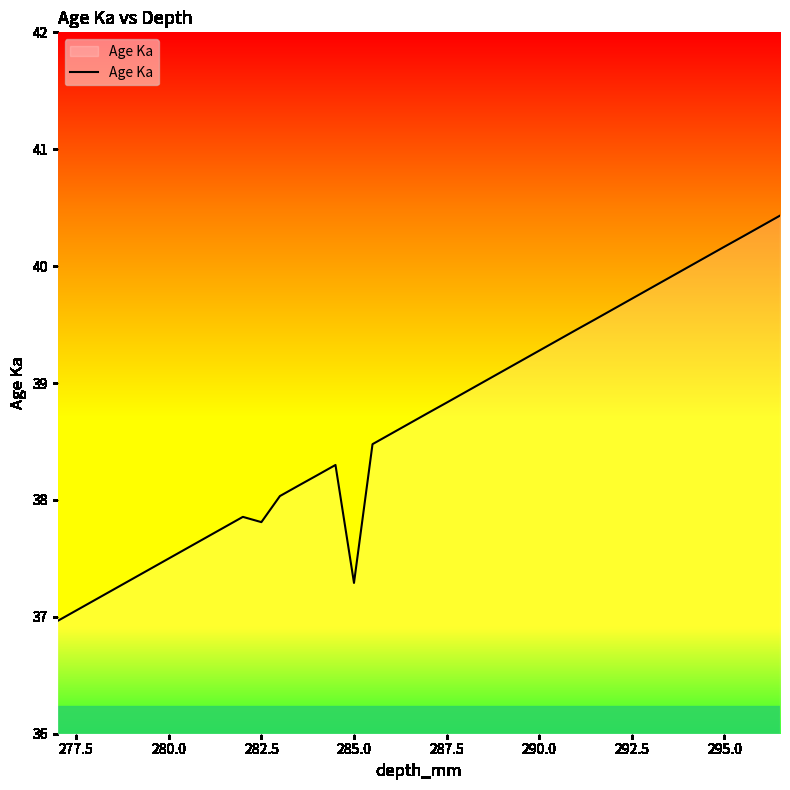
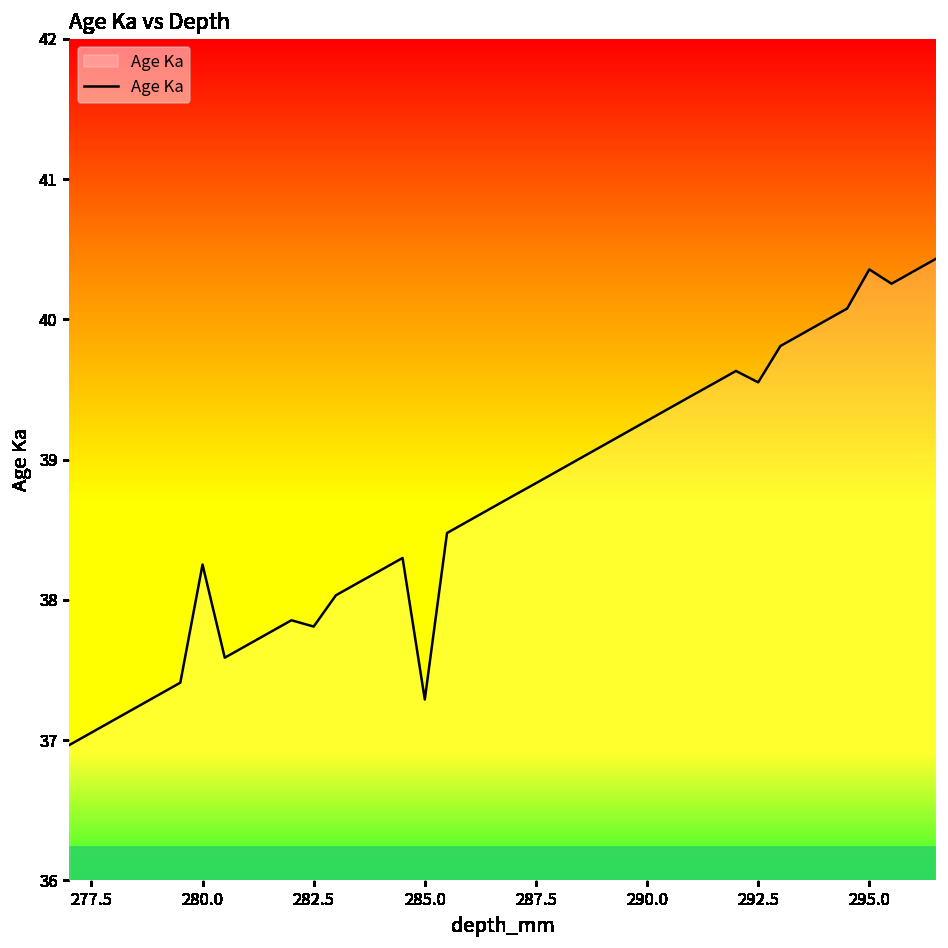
280.0: 37.50 -> 38.25
292.5: 39.72 -> 39.55
295.0: 40.17 -> 40.36
